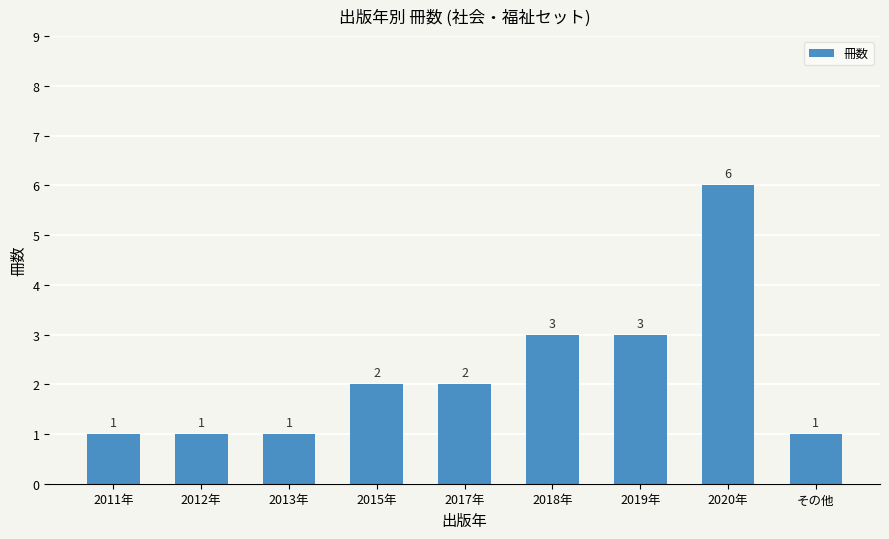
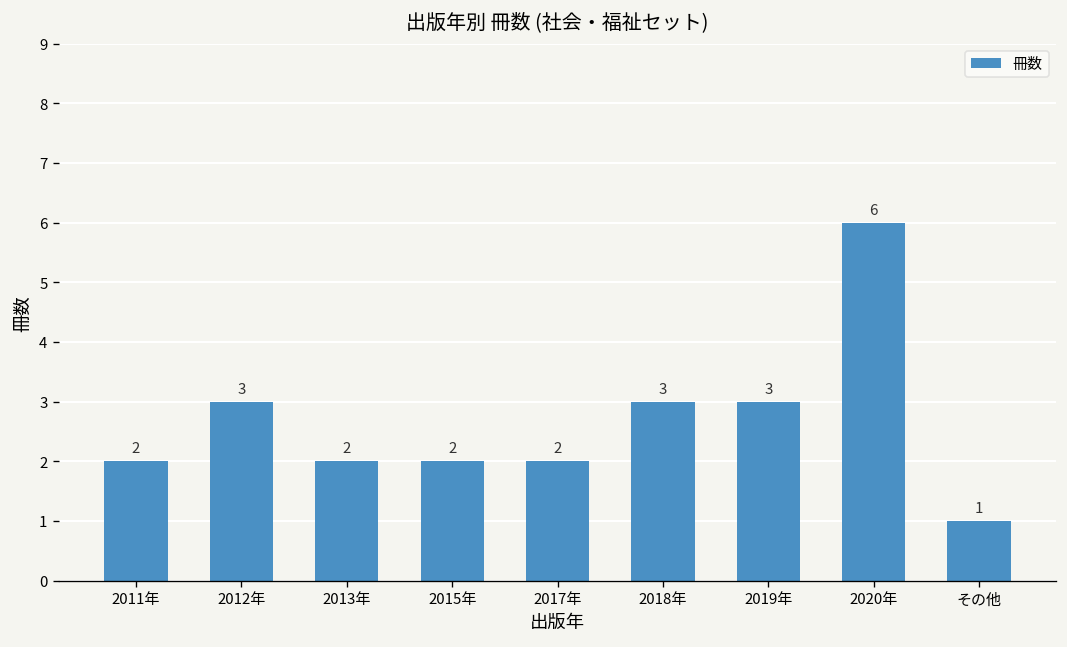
2011年: 1 -> 2
2012年: 1 -> 3
2013年: 1 -> 2
